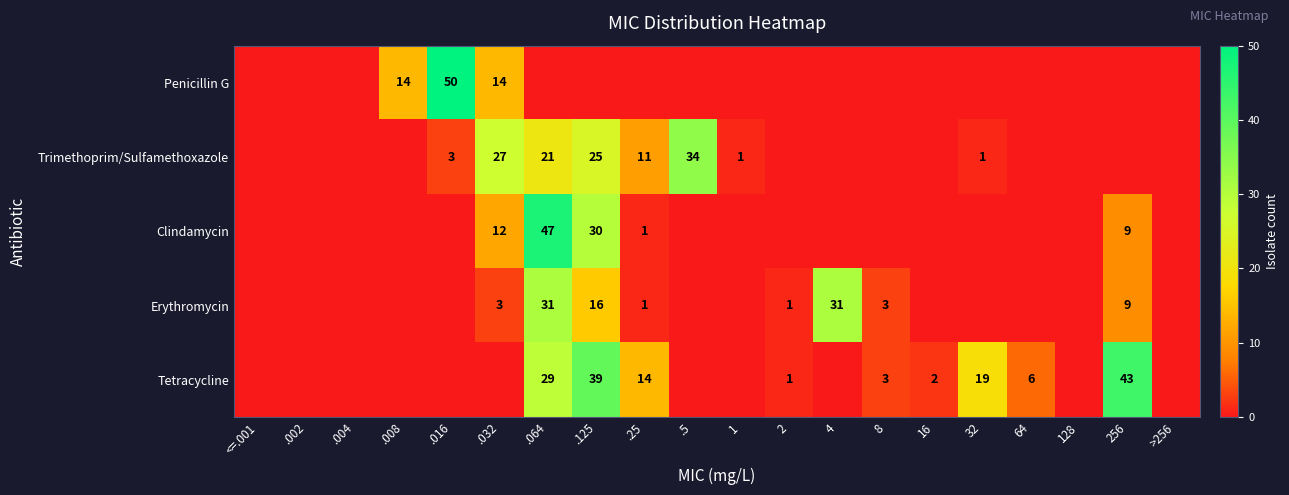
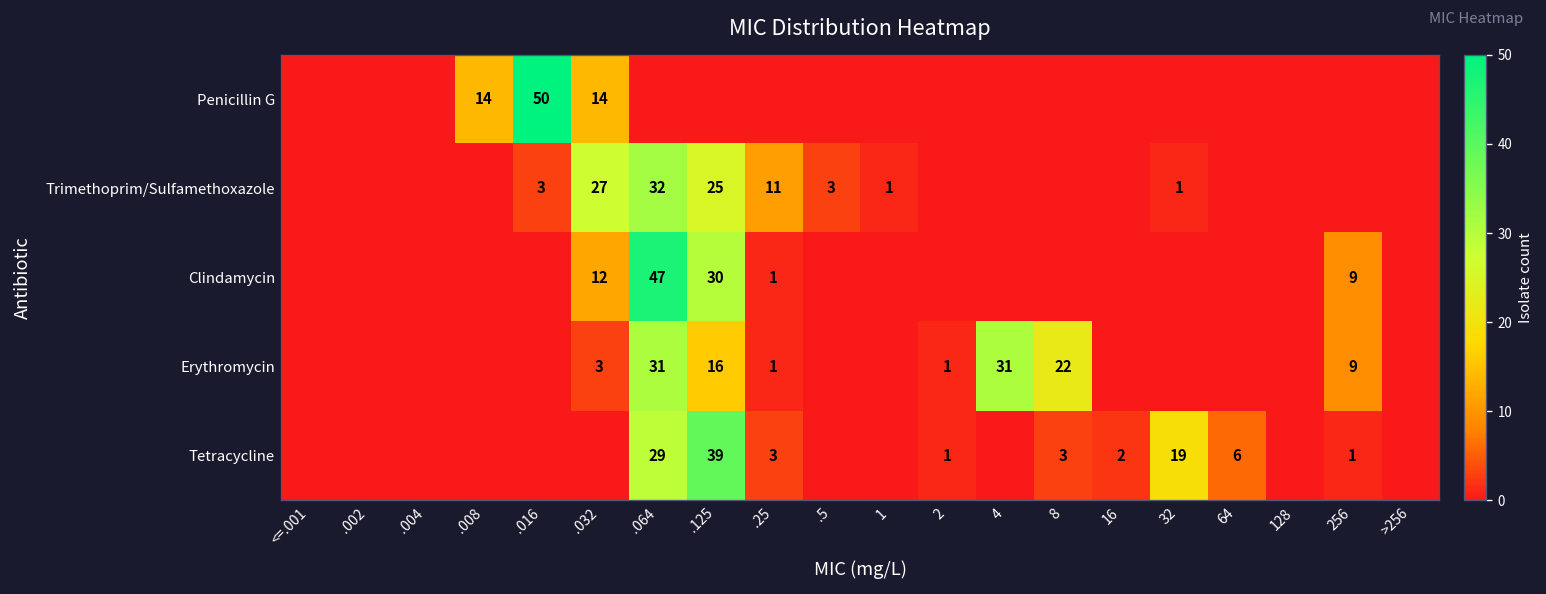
Trimethoprim/Sulfamethoxazole, .064: 21 -> 32
Trimethoprim/Sulfamethoxazole, .5: 34 -> 3
Erythromycin, 8: 3 -> 22
Tetracycline, .25: 14 -> 3
Tetracycline, 256: 43 -> 1
